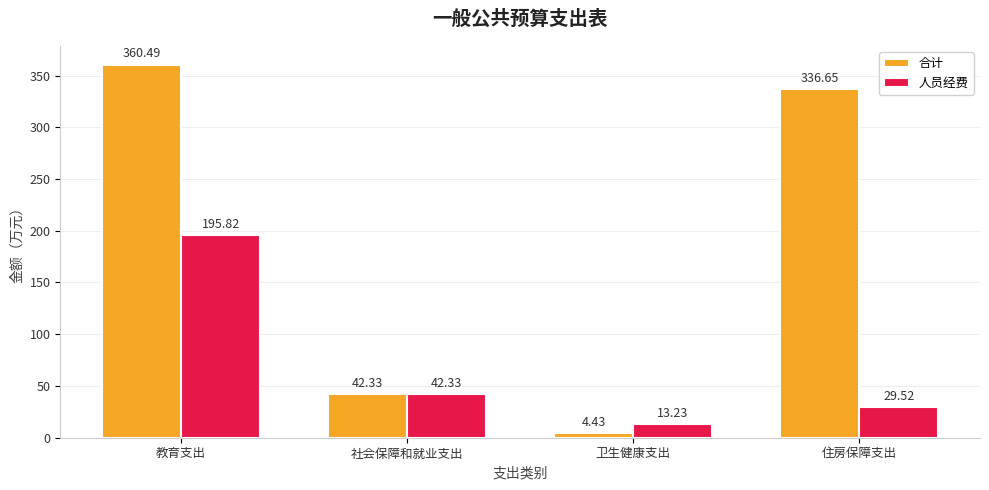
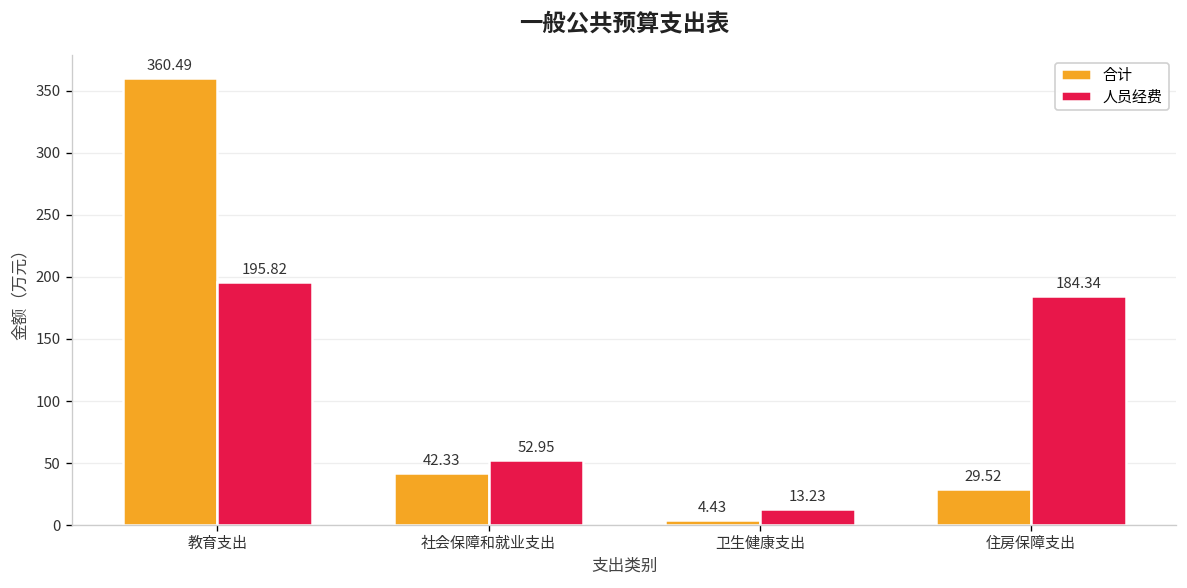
人员经费, 社会保障和就业支出: 42.33 -> 52.95
合计, 住房保障支出: 336.65 -> 29.52
人员经费, 住房保障支出: 29.52 -> 184.34
